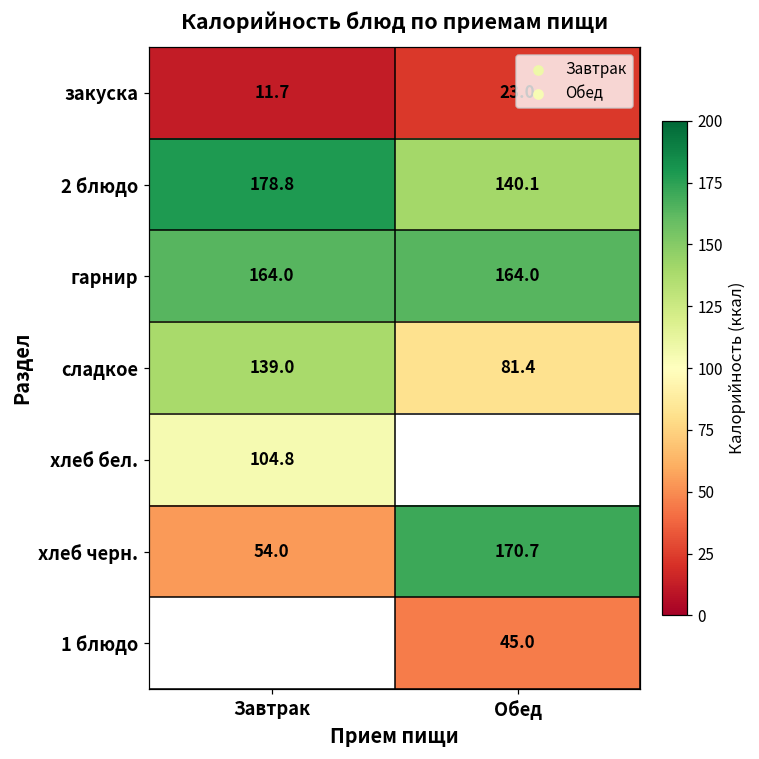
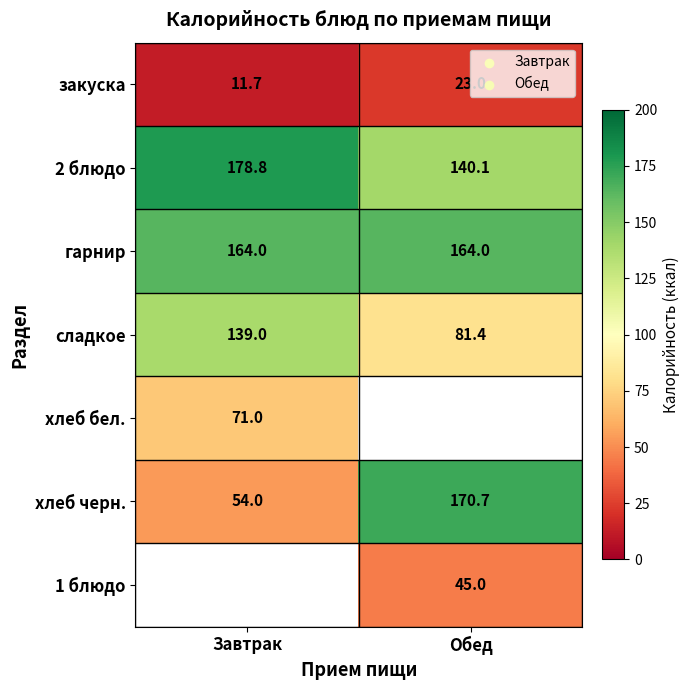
хлеб бел., Завтрак: 104.8 -> 71.0
